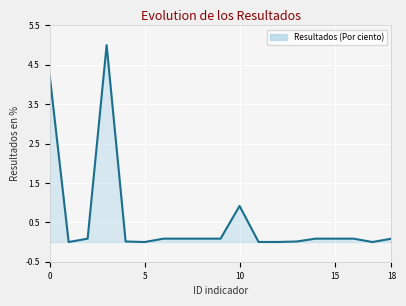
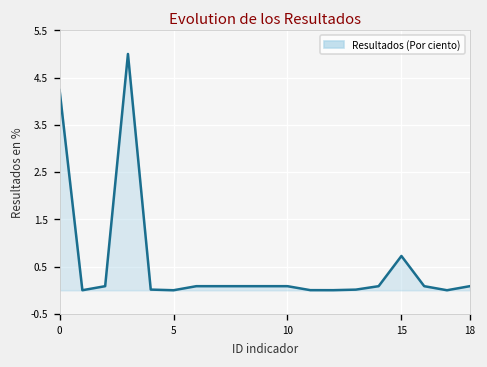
10: 0.9 -> 0.1
15: 0.1 -> 0.7
